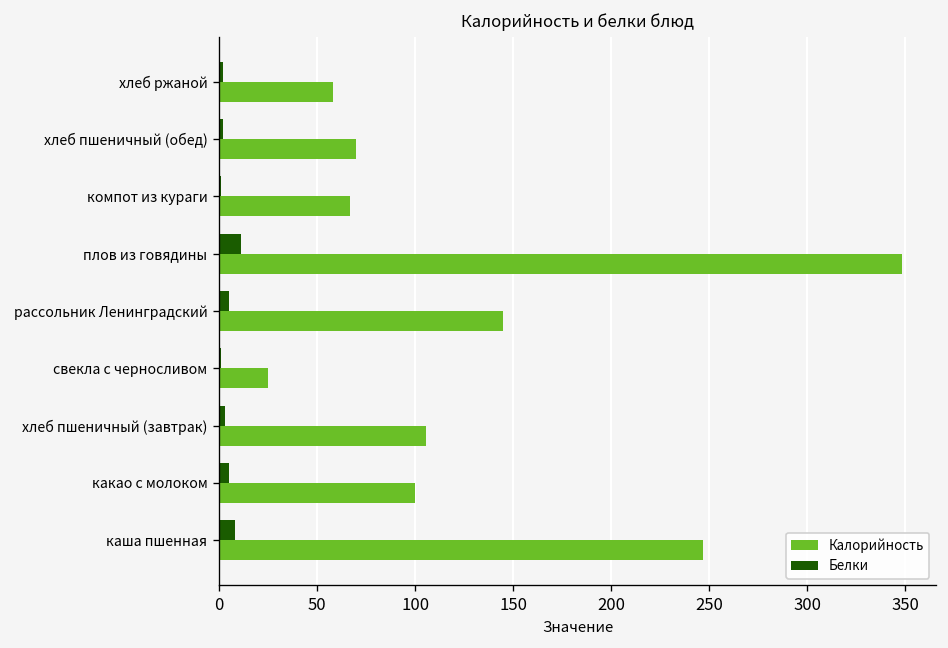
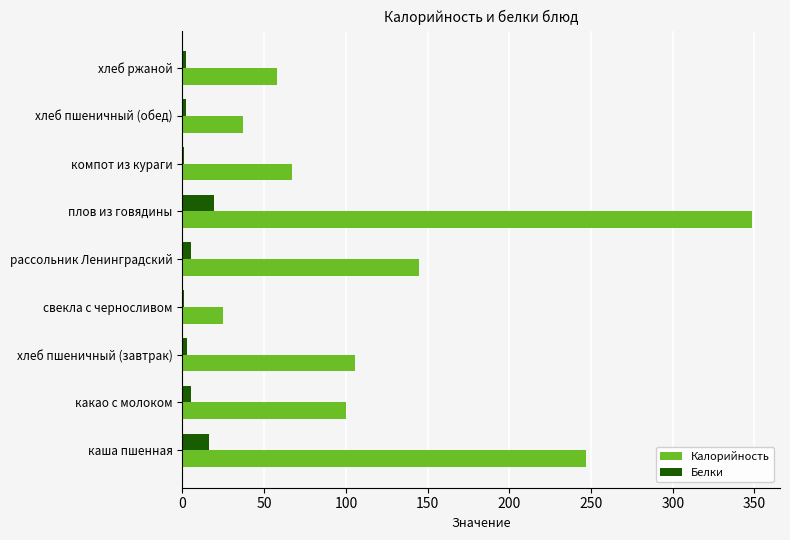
Калорийность, хлеб пшеничный (обед): 70 -> 37
Белки, плов из говядины: 11 -> 19
Белки, каша пшенная: 8 -> 16
